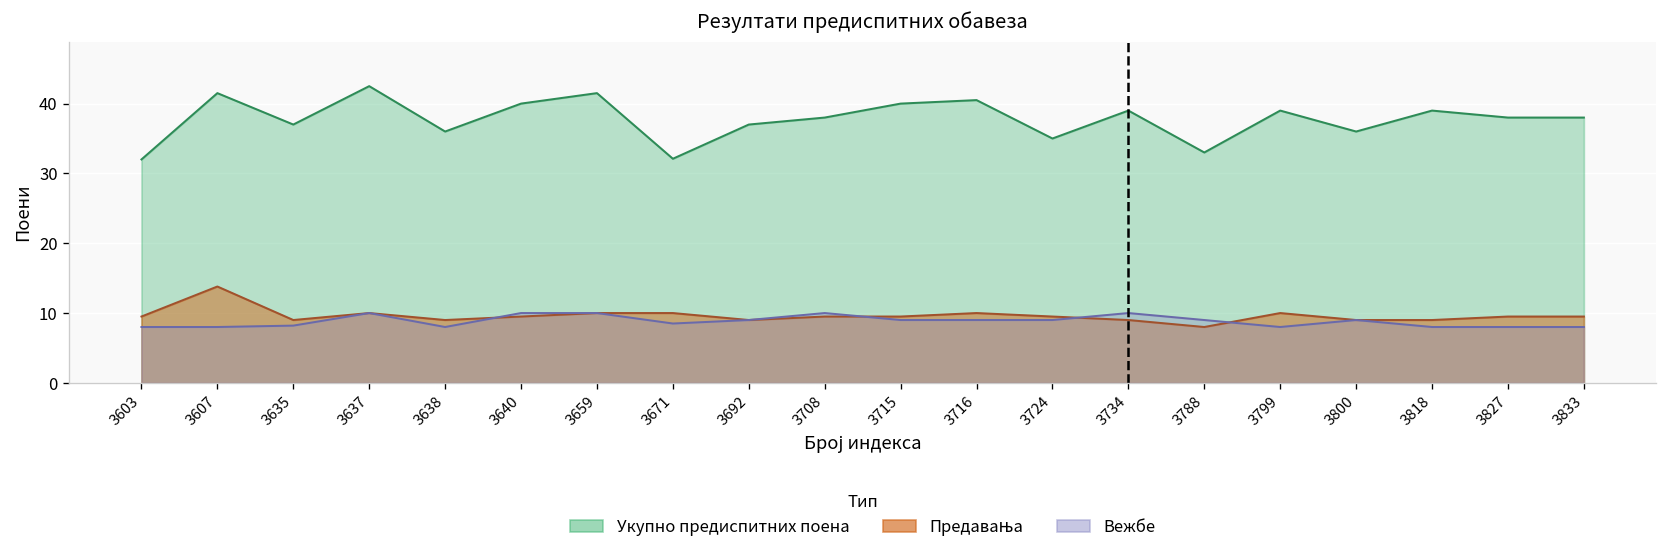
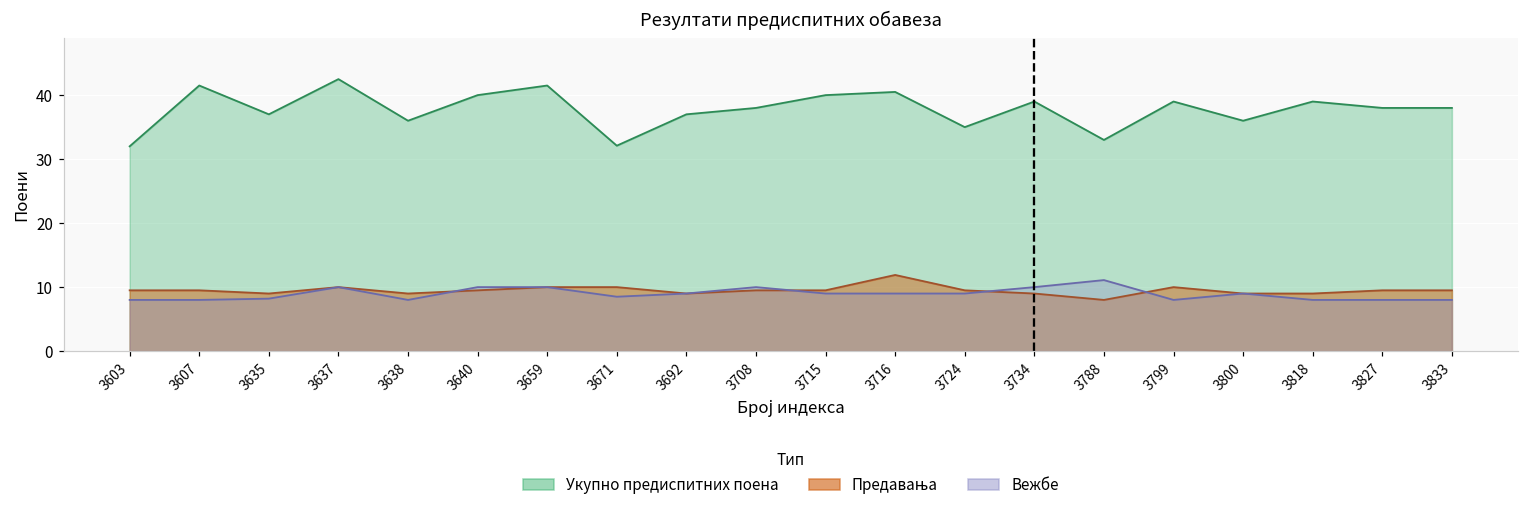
Предавања, 3607: 14 -> 10
Предавања, 3716: 10 -> 12
Вежбе, 3788: 9 -> 11
